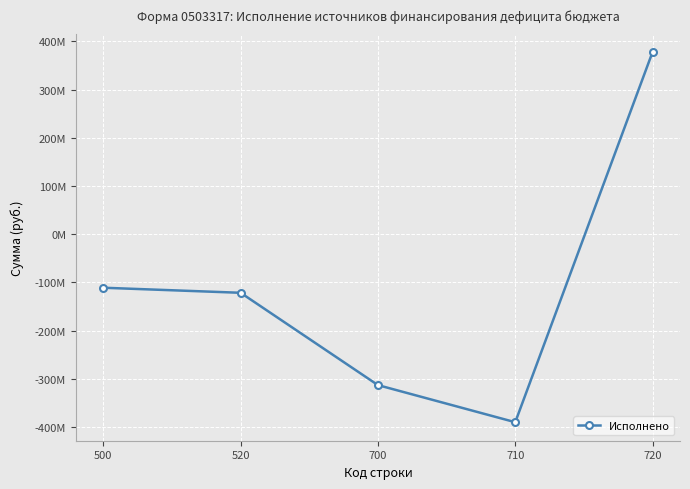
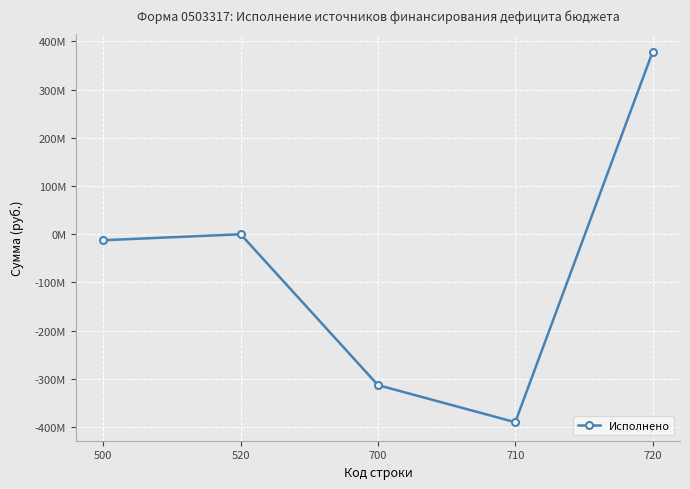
500: -110000000 -> -10000000
520: -120000000 -> 0
